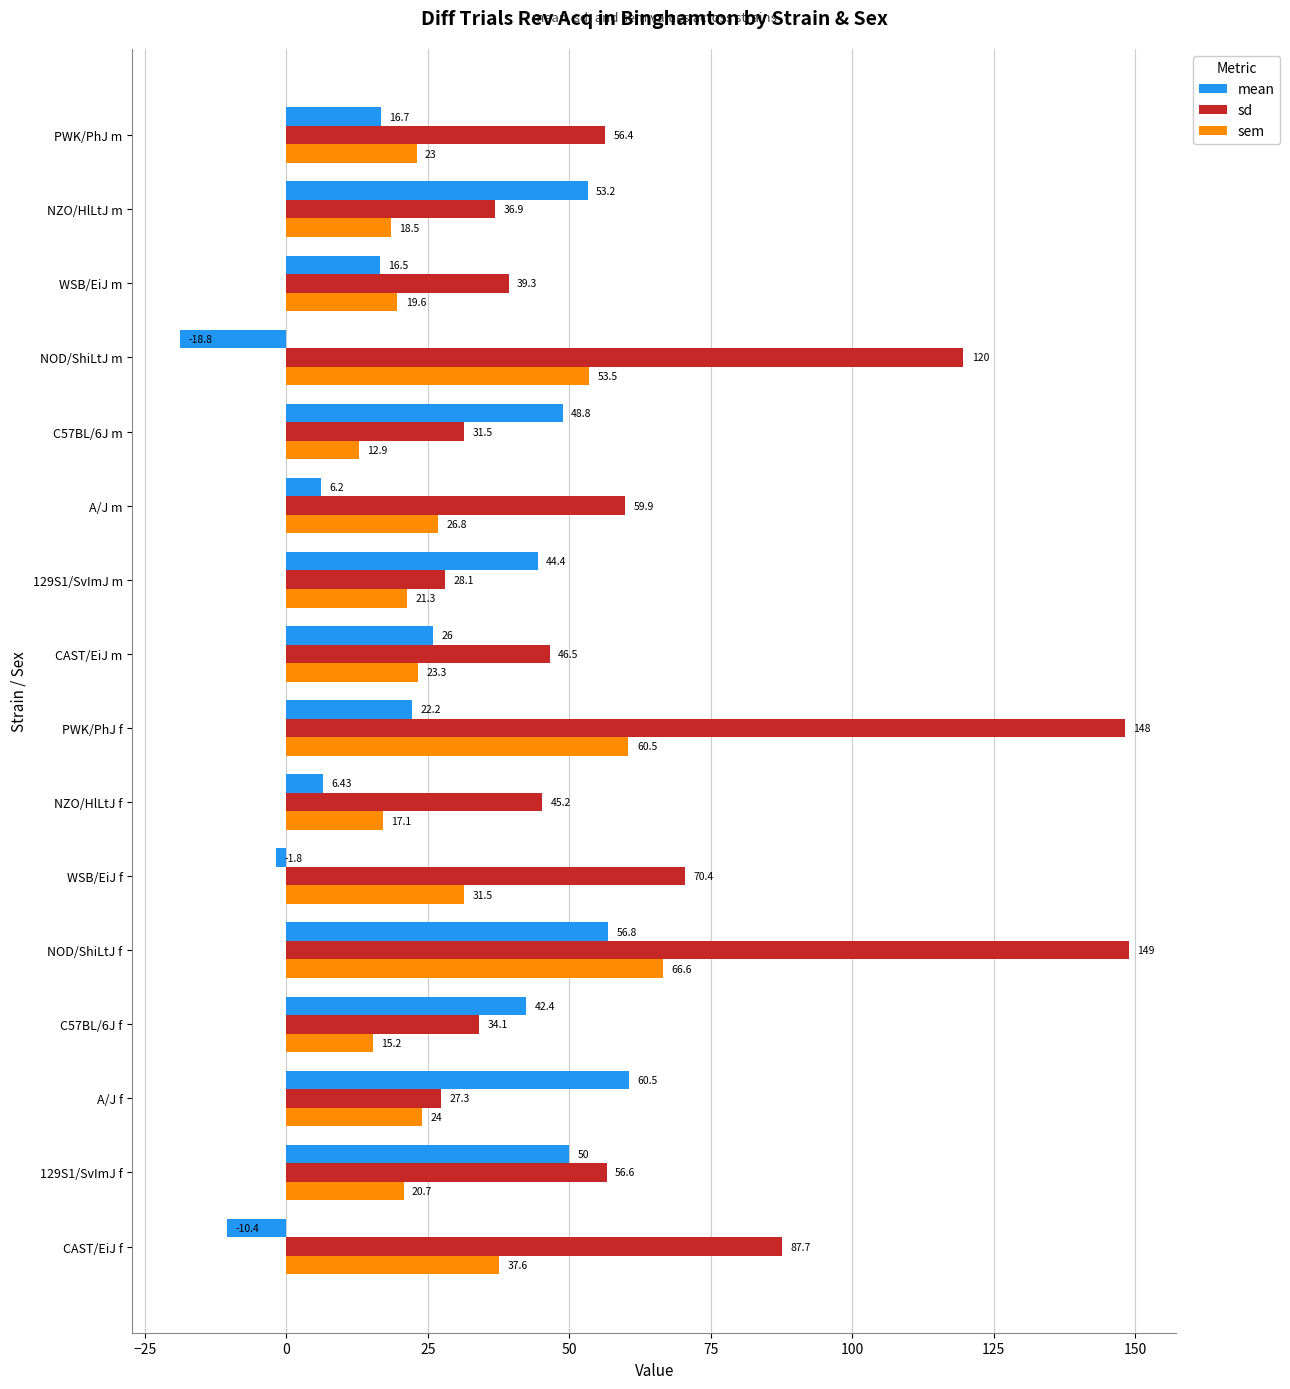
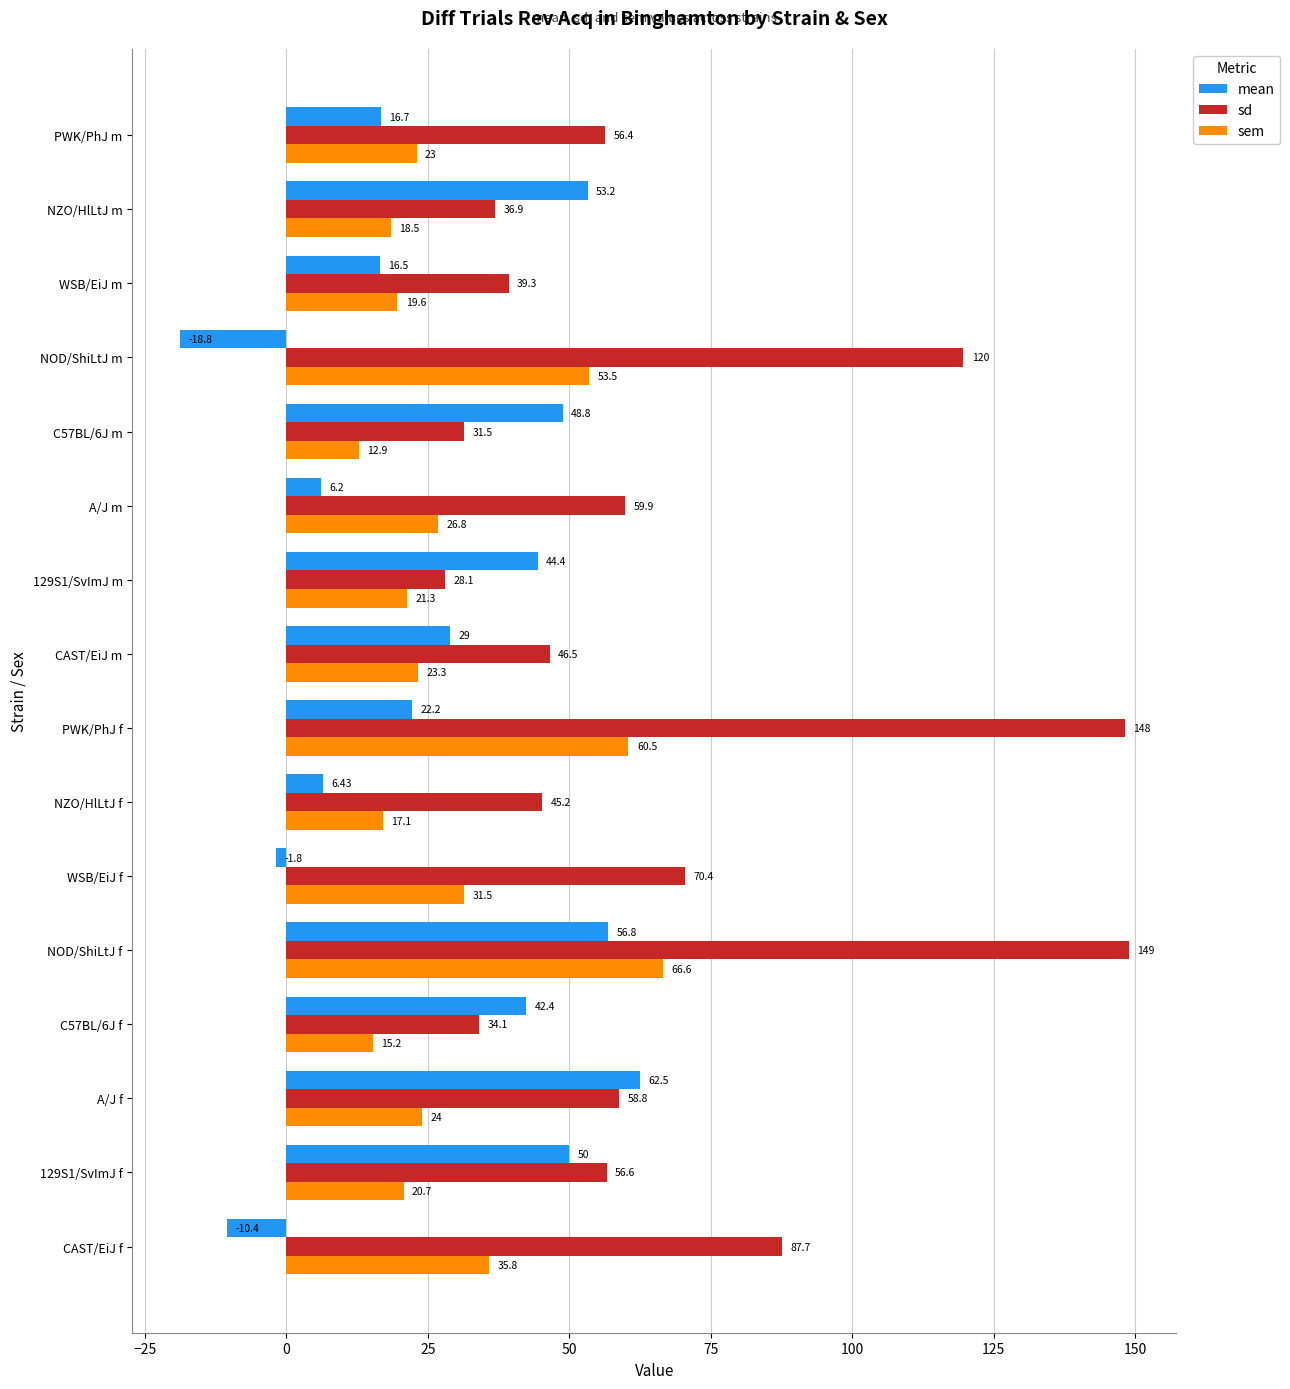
mean, CAST/EiJ m: 26 -> 29
mean, A/J f: 60.5 -> 62.5
sd, A/J f: 27.3 -> 58.8
sem, CAST/EiJ f: 37.6 -> 35.8
